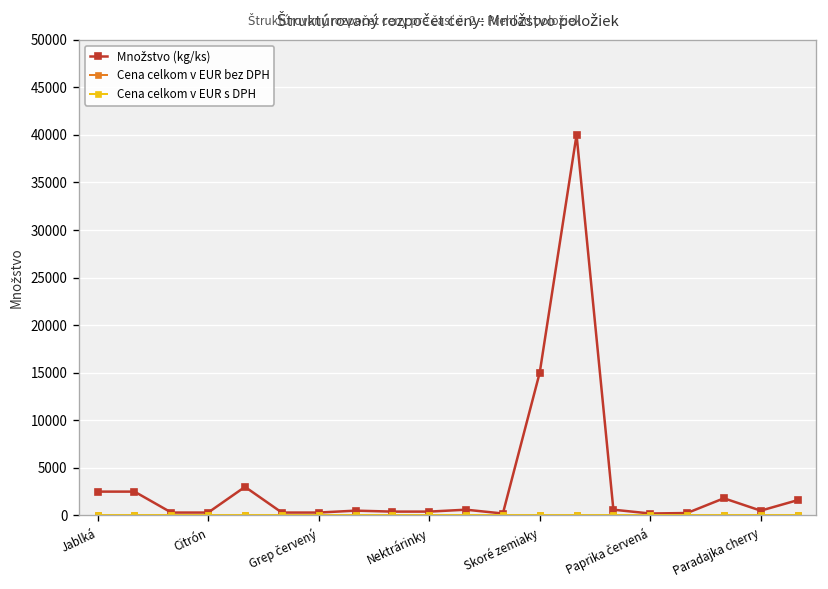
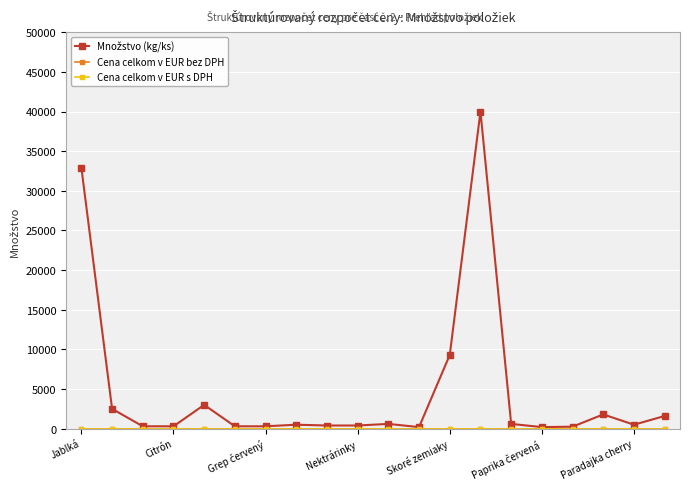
Množstvo (kg/ks), Jablká: 3000 -> 33000
Množstvo (kg/ks), Skoré zemiaky: 15000 -> 9000
